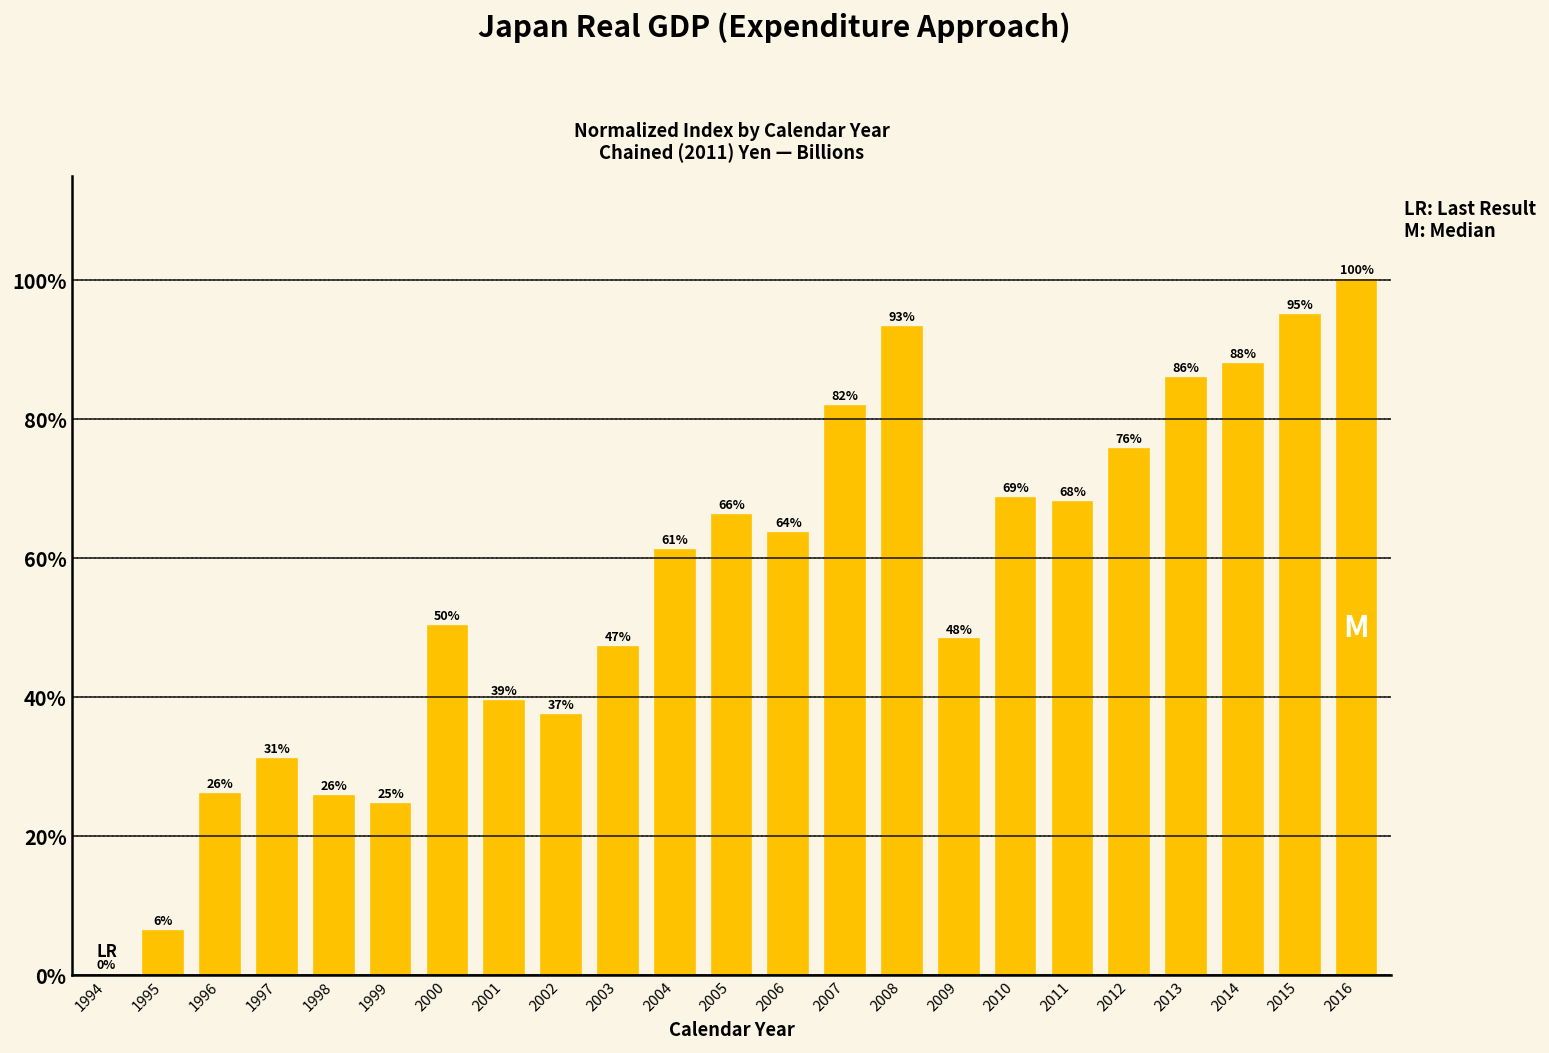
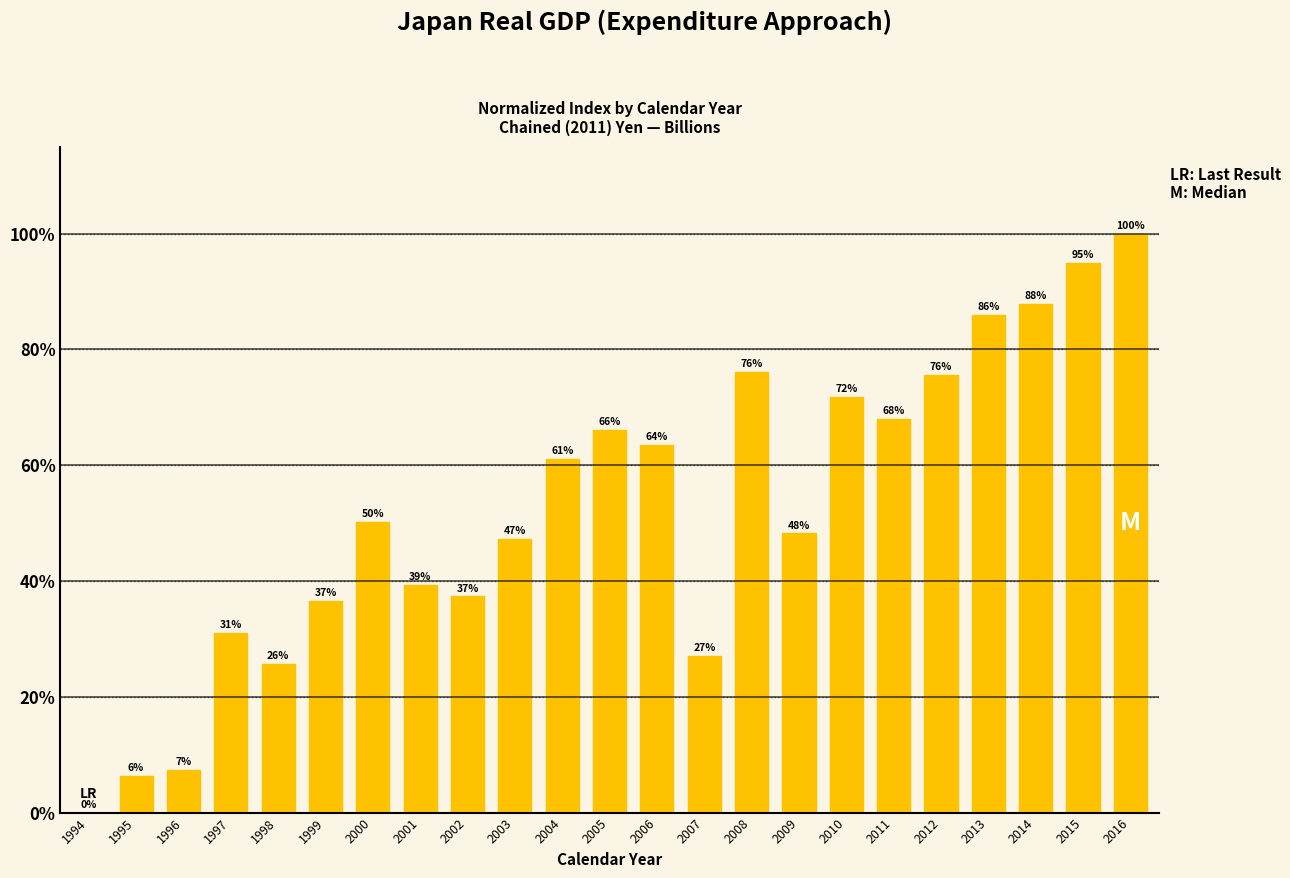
1996: 26% -> 7%
1999: 25% -> 37%
2007: 82% -> 27%
2008: 93% -> 76%
2010: 69% -> 72%
